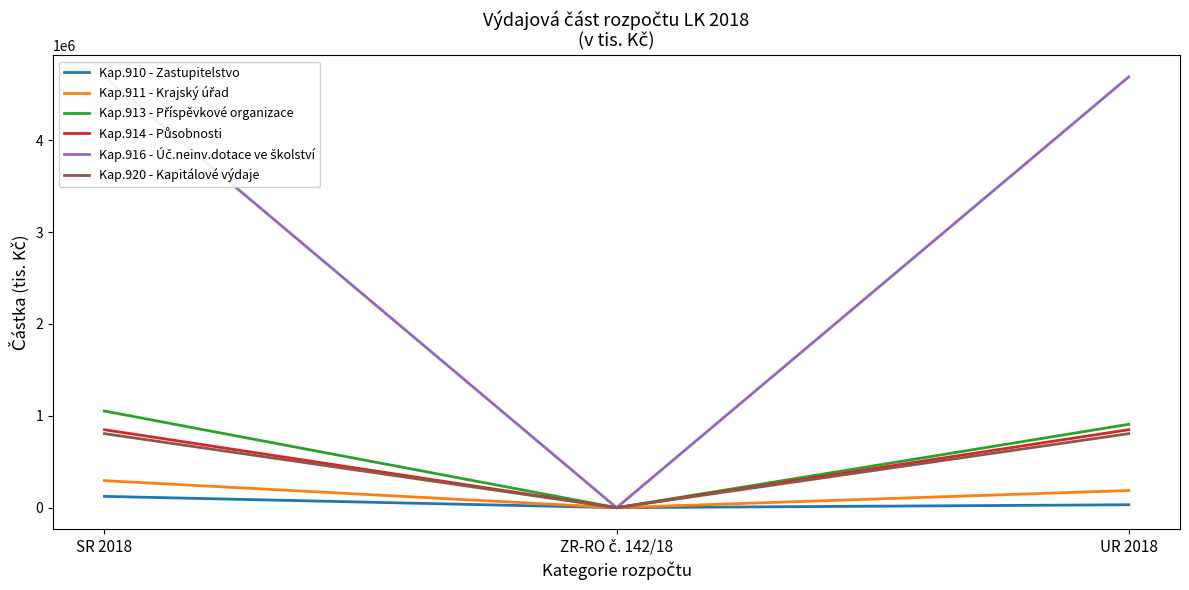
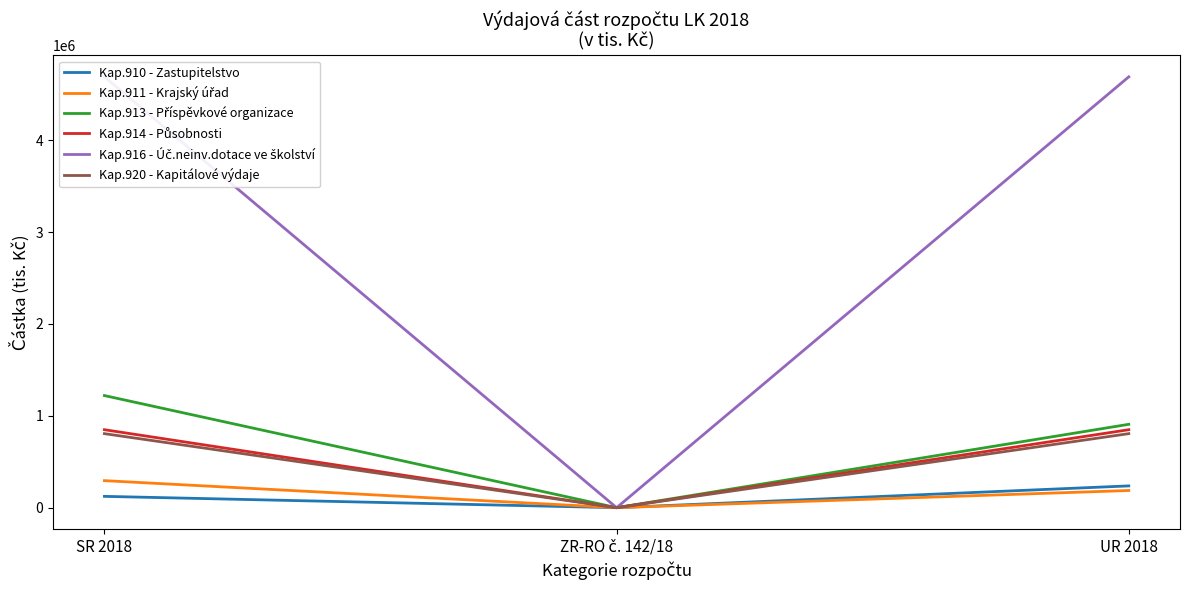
Kap.913 - Příspěvkové organizace, SR 2018: 1100000 -> 1200000
Kap.910 - Zastupitelstvo, UR 2018: 0 -> 200000
